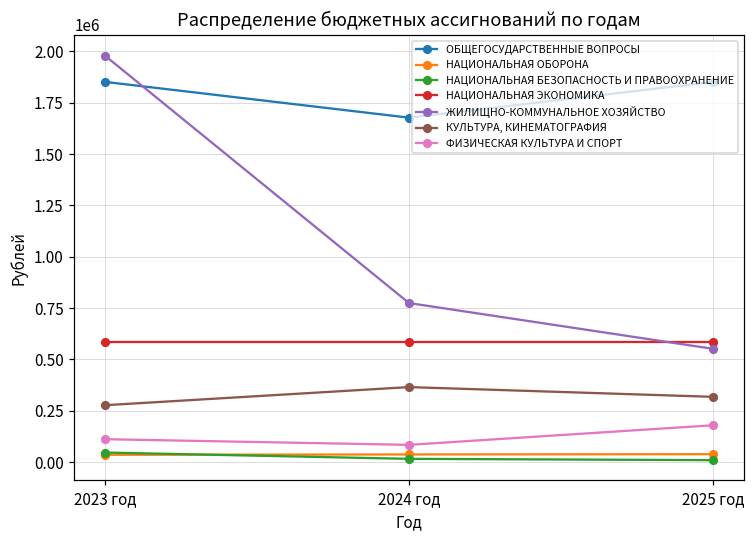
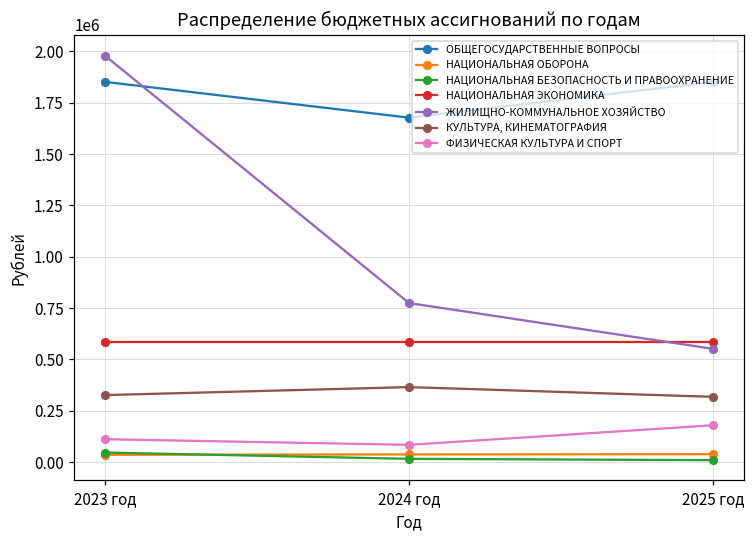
КУЛЬТУРА, КИНЕМАТОГРАФИЯ, 2023 год: 280000 -> 330000
